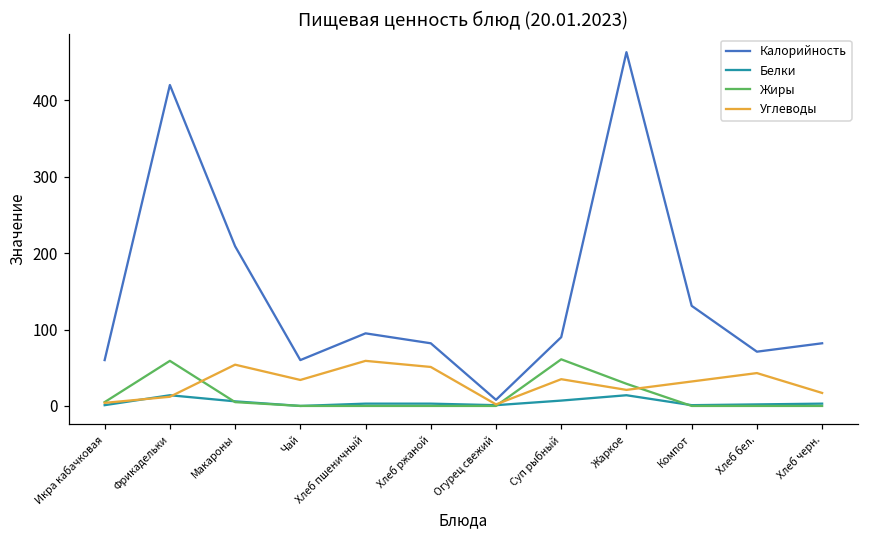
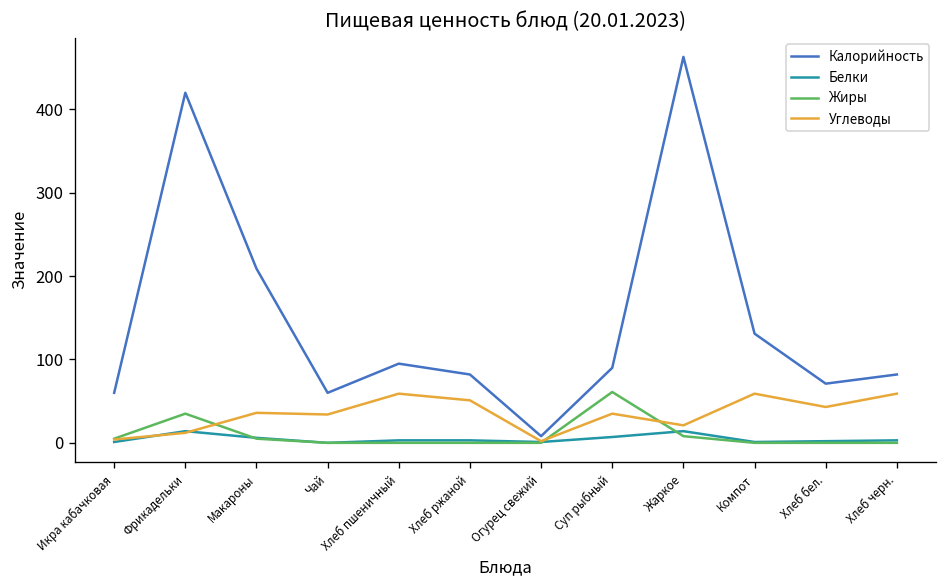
Жиры, Фрикадельки: 60 -> 40
Углеводы, Макароны: 50 -> 40
Жиры, Жаркое: 30 -> 10
Углеводы, Компот: 30 -> 60
Углеводы, Хлеб черн.: 20 -> 60
